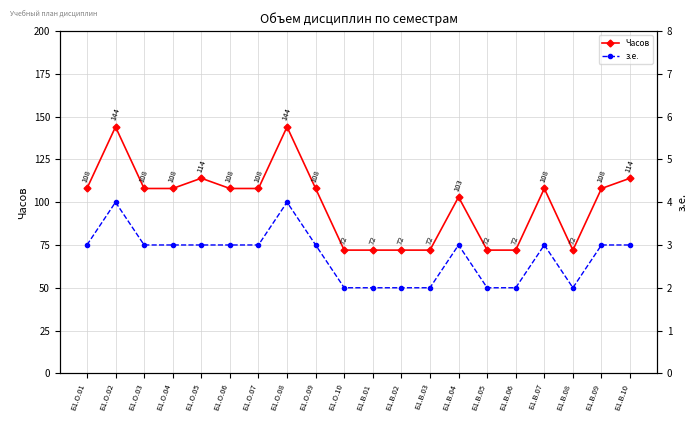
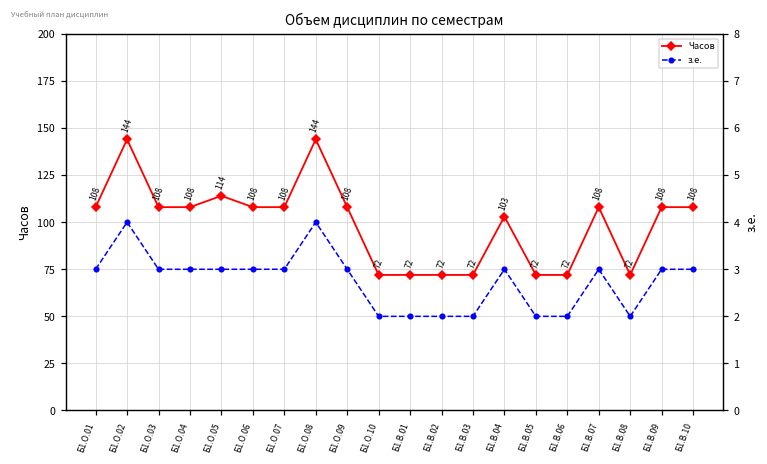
Часов, Б1.В.10: 114 -> 108
